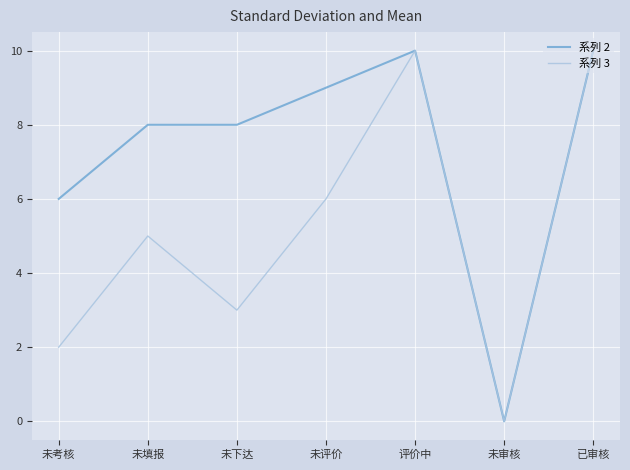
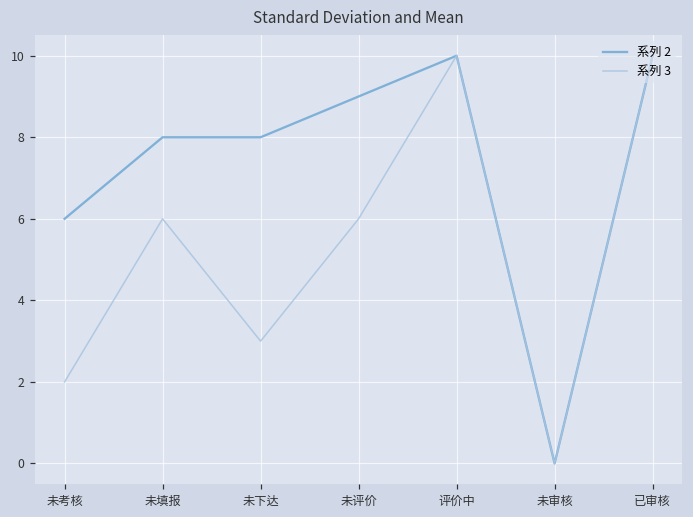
系列 3, 未填报: 5 -> 6
